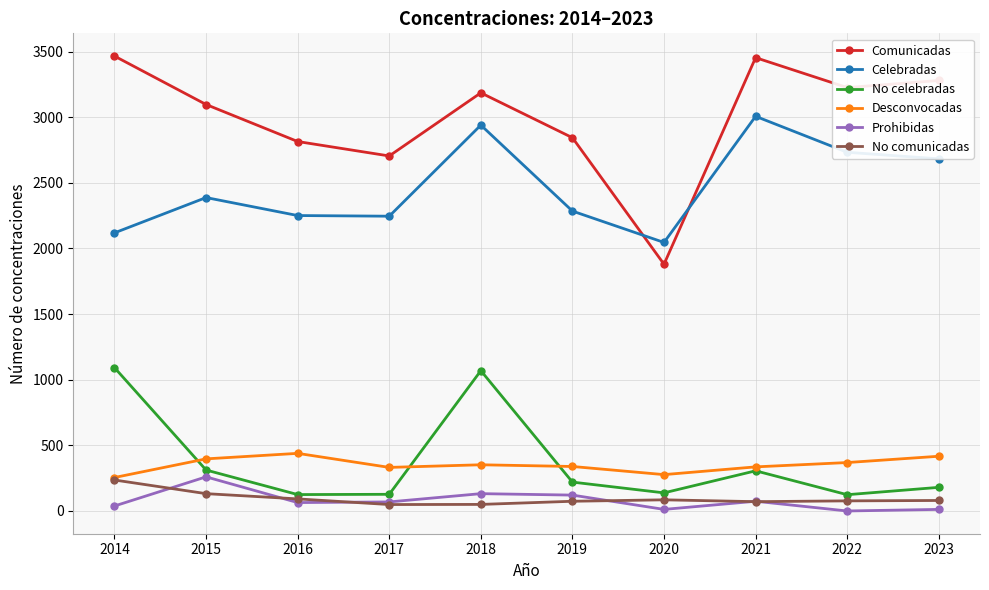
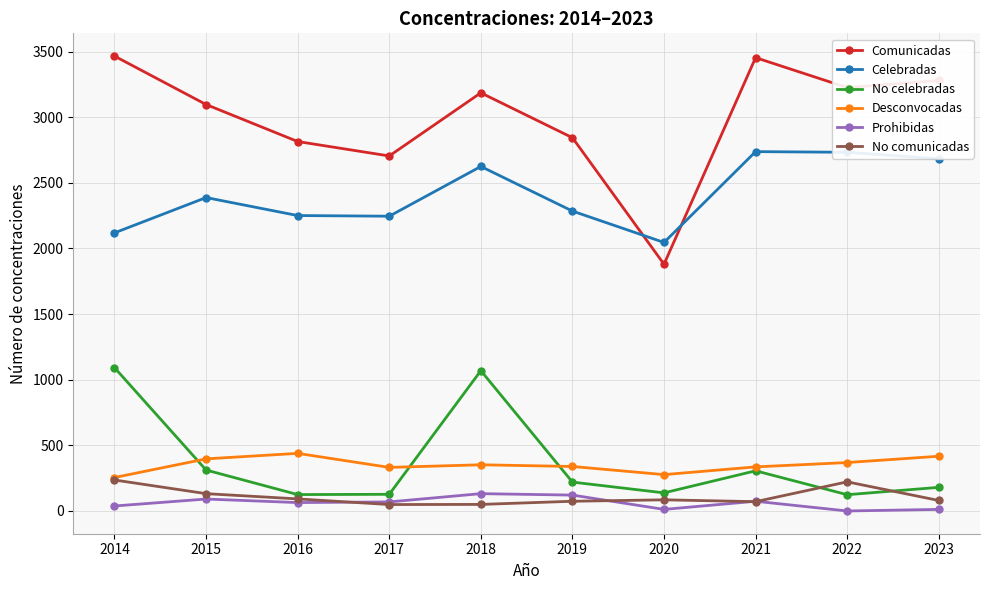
Prohibidas, 2015: 260 -> 90
Celebradas, 2018: 2940 -> 2630
Celebradas, 2021: 3010 -> 2740
No comunicadas, 2022: 80 -> 220
